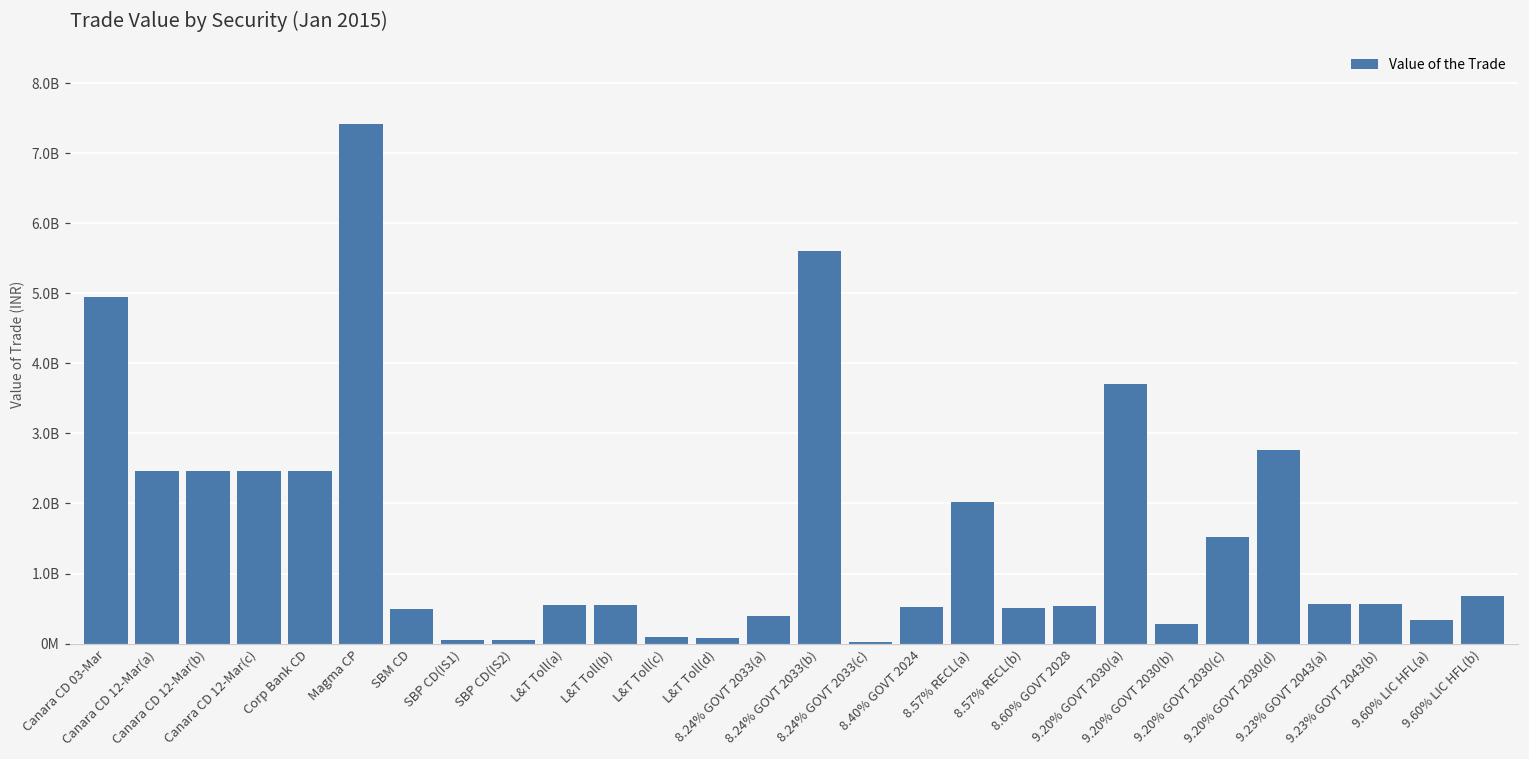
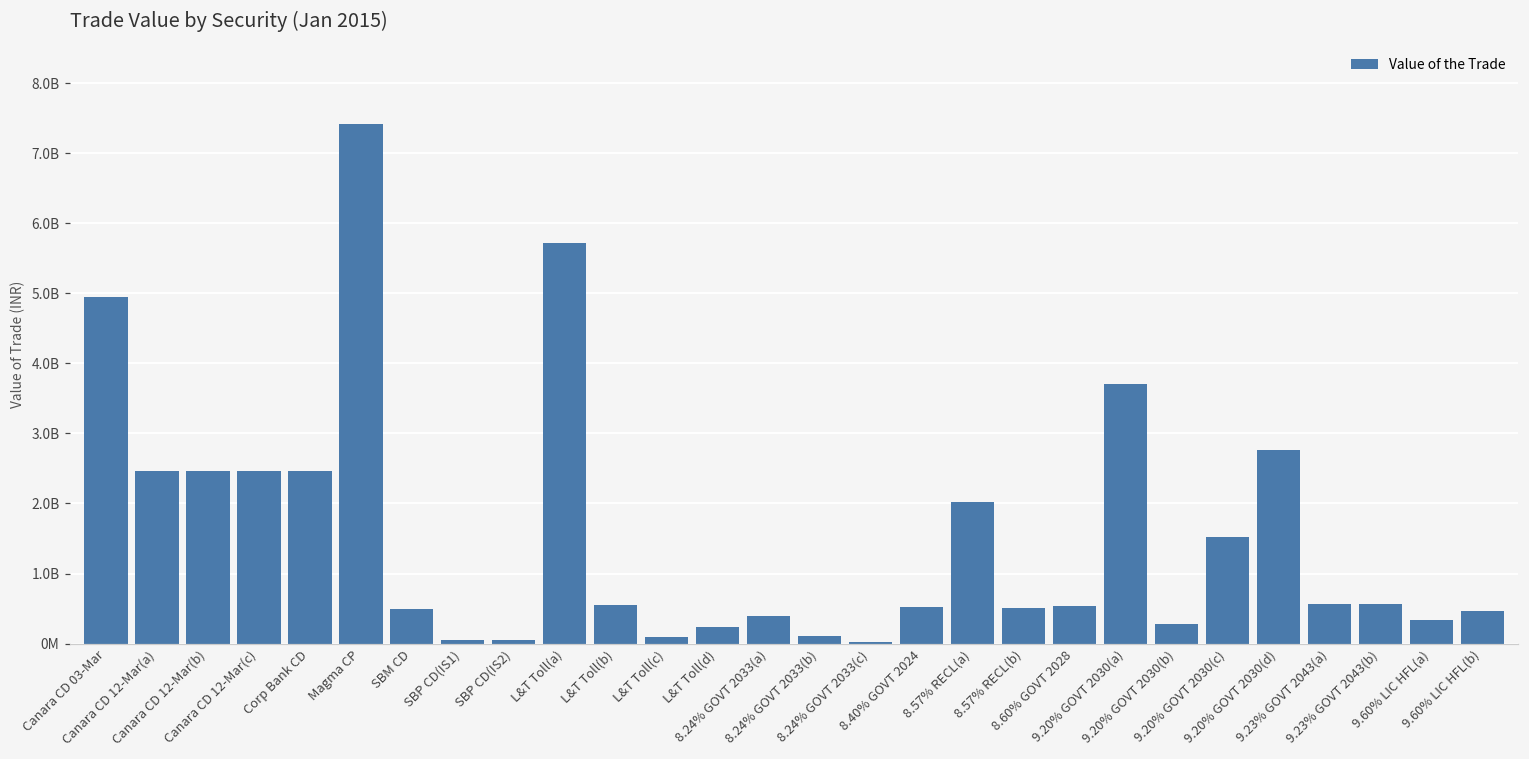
L&T Toll(a): 600000000 -> 5700000000
L&T Toll(d): 100000000 -> 200000000
8.24% GOVT 2033(b): 5600000000 -> 100000000
9.60% LIC HFL(b): 700000000 -> 500000000
